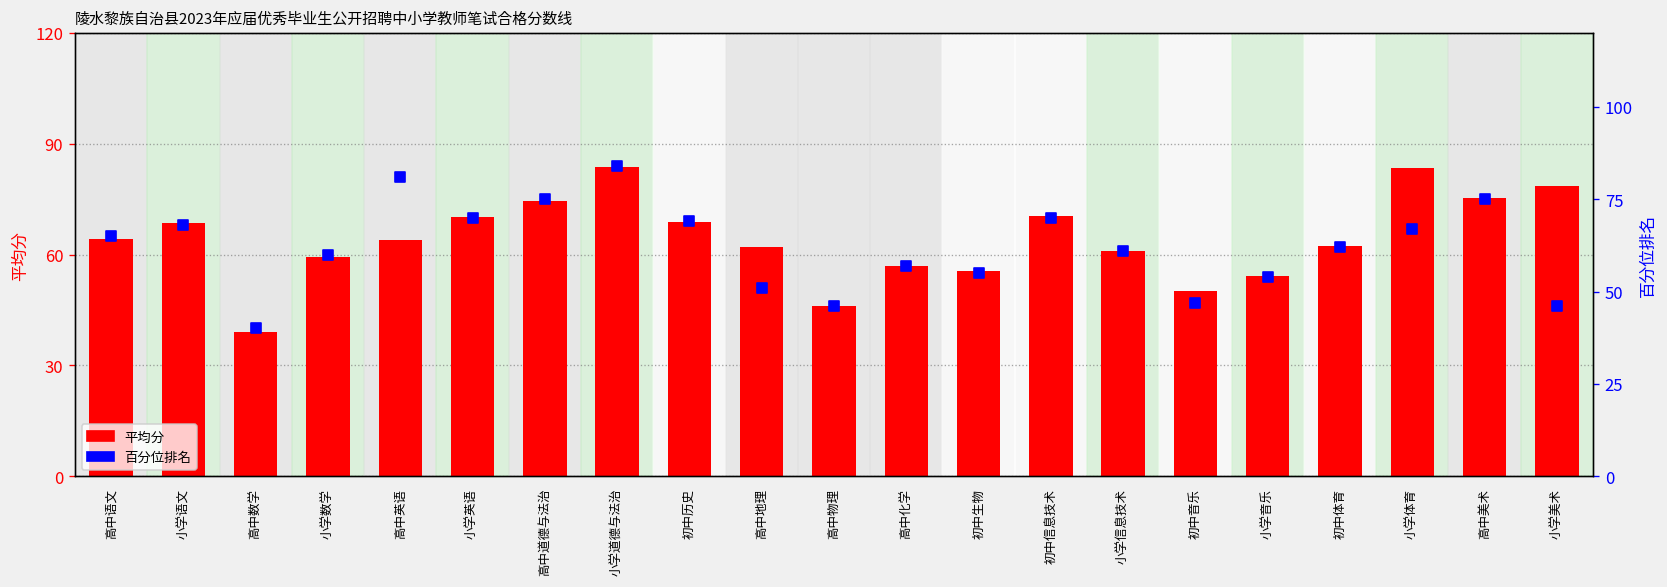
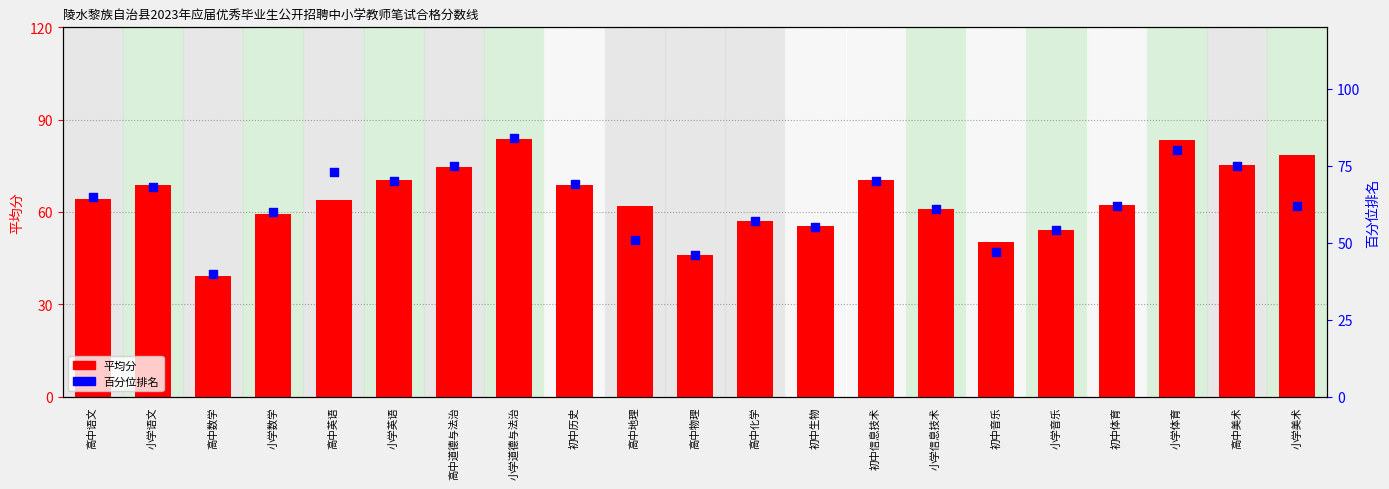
百分位排名, 高中英语: 81 -> 73
百分位排名, 小学体育: 67 -> 80
百分位排名, 小学美术: 46 -> 62
